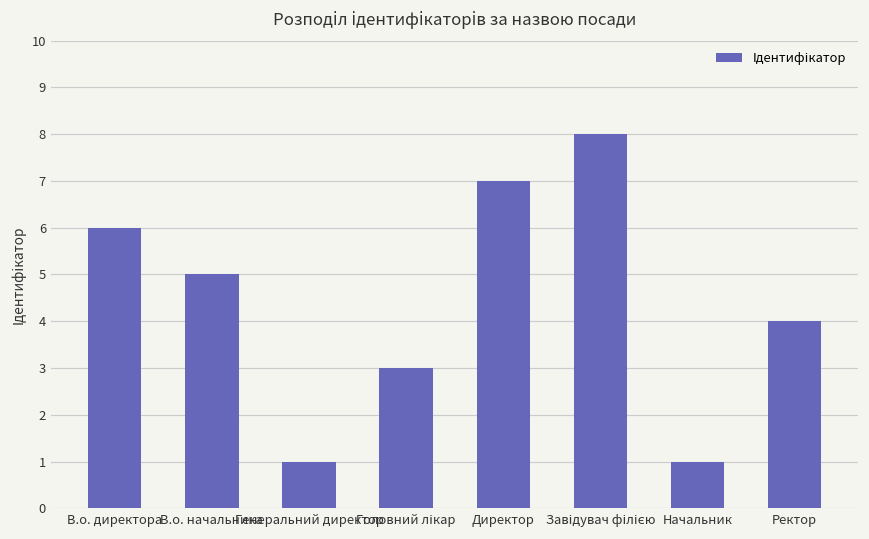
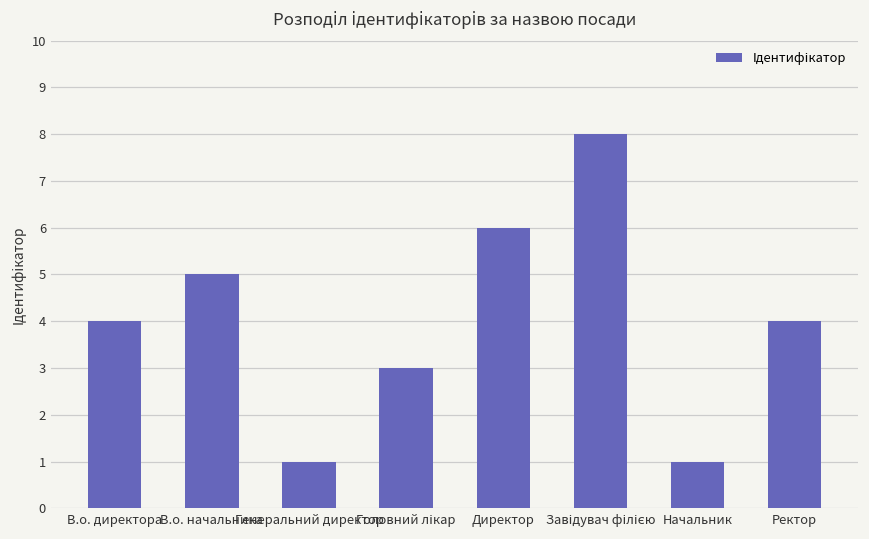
В.о. директора: 6 -> 4
Директор: 7 -> 6
